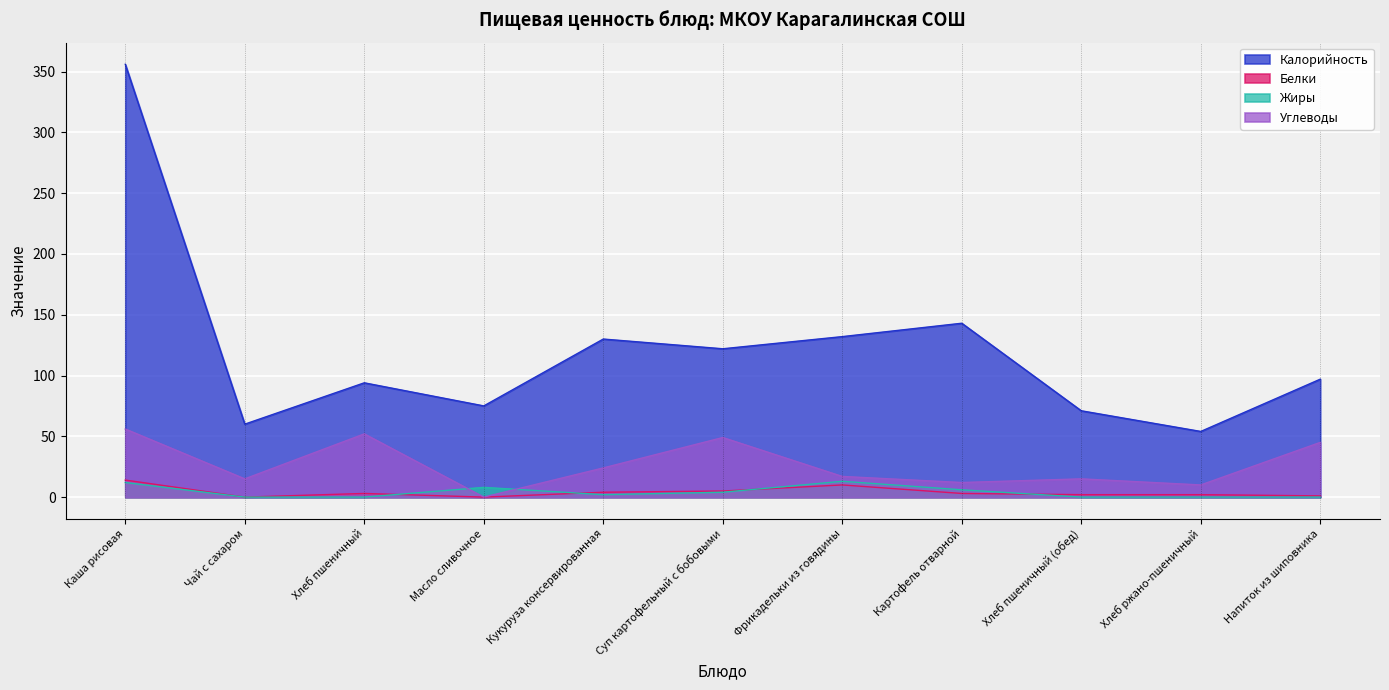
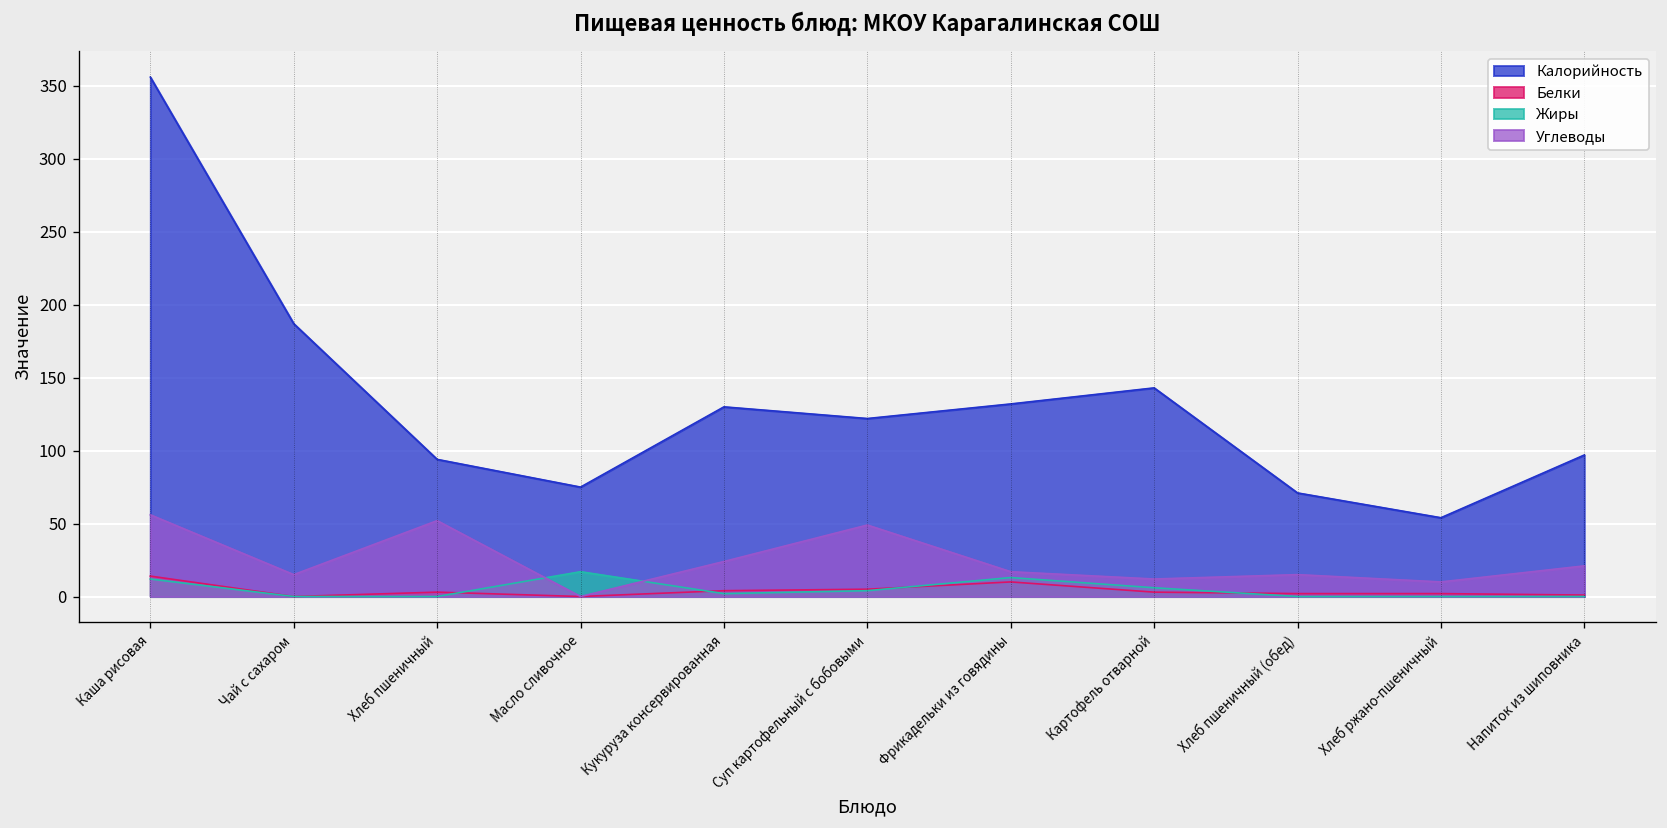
Калорийность, Чай с сахаром: 60 -> 187
Жиры, Масло сливочное: 8 -> 17
Углеводы, Напиток из шиповника: 45 -> 21
